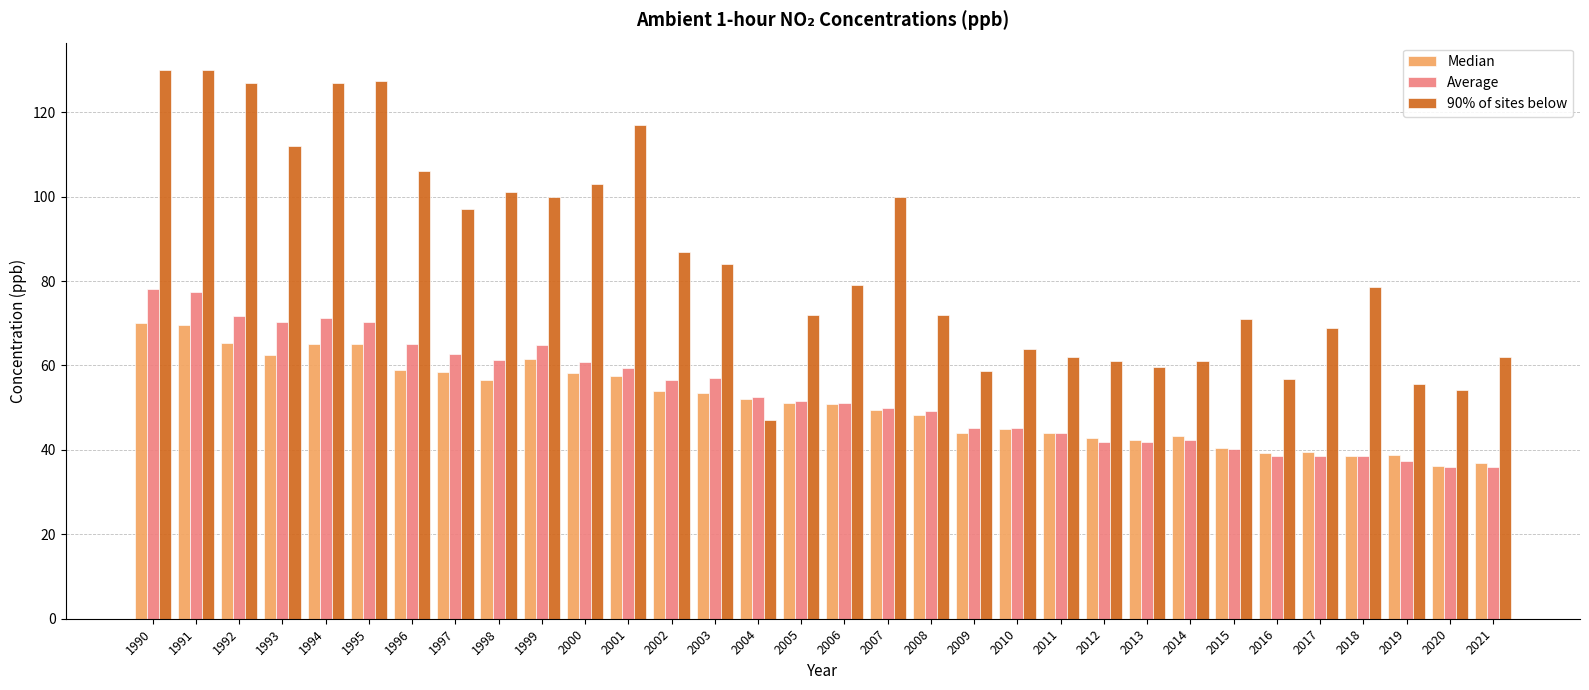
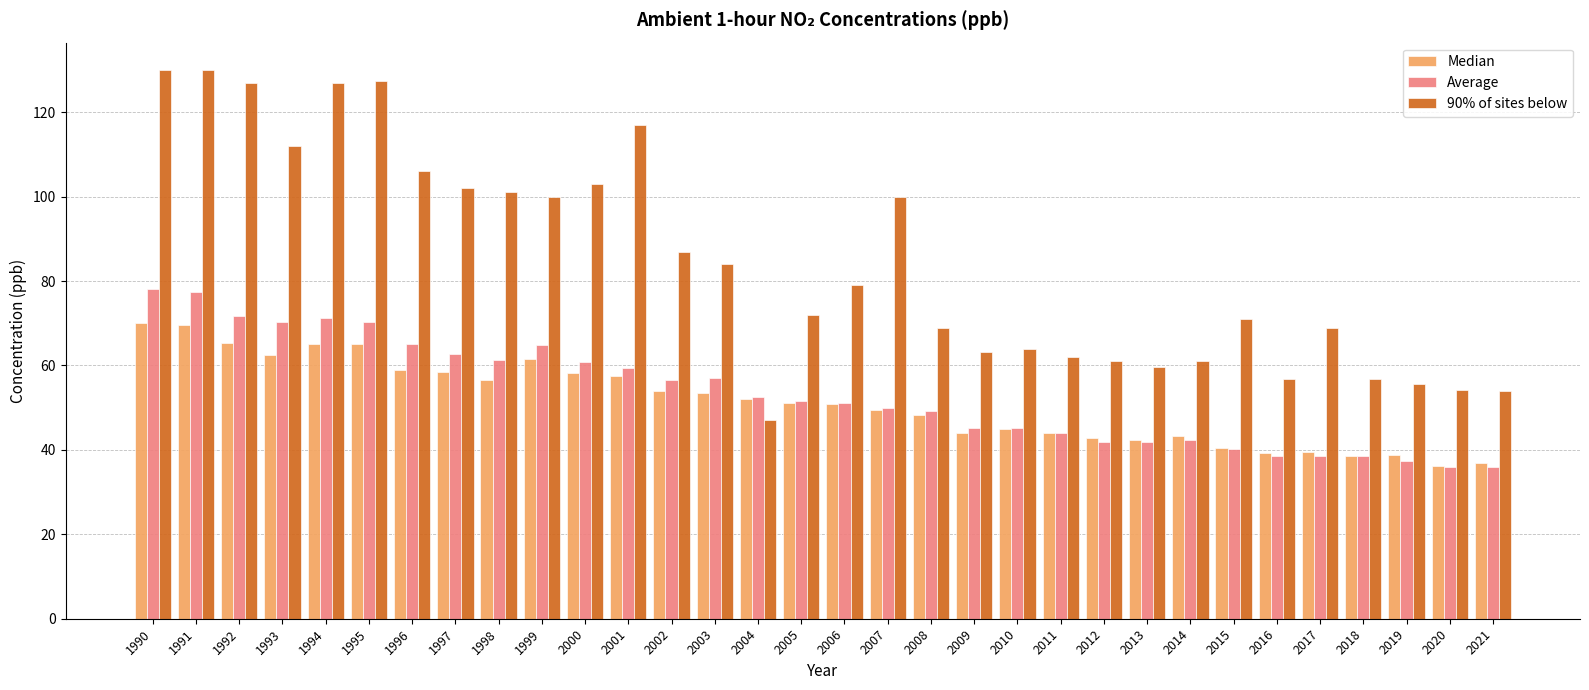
90% of sites below, 1997: 97 -> 102
90% of sites below, 2008: 72 -> 69
90% of sites below, 2009: 59 -> 63
90% of sites below, 2018: 79 -> 57
90% of sites below, 2021: 62 -> 54
